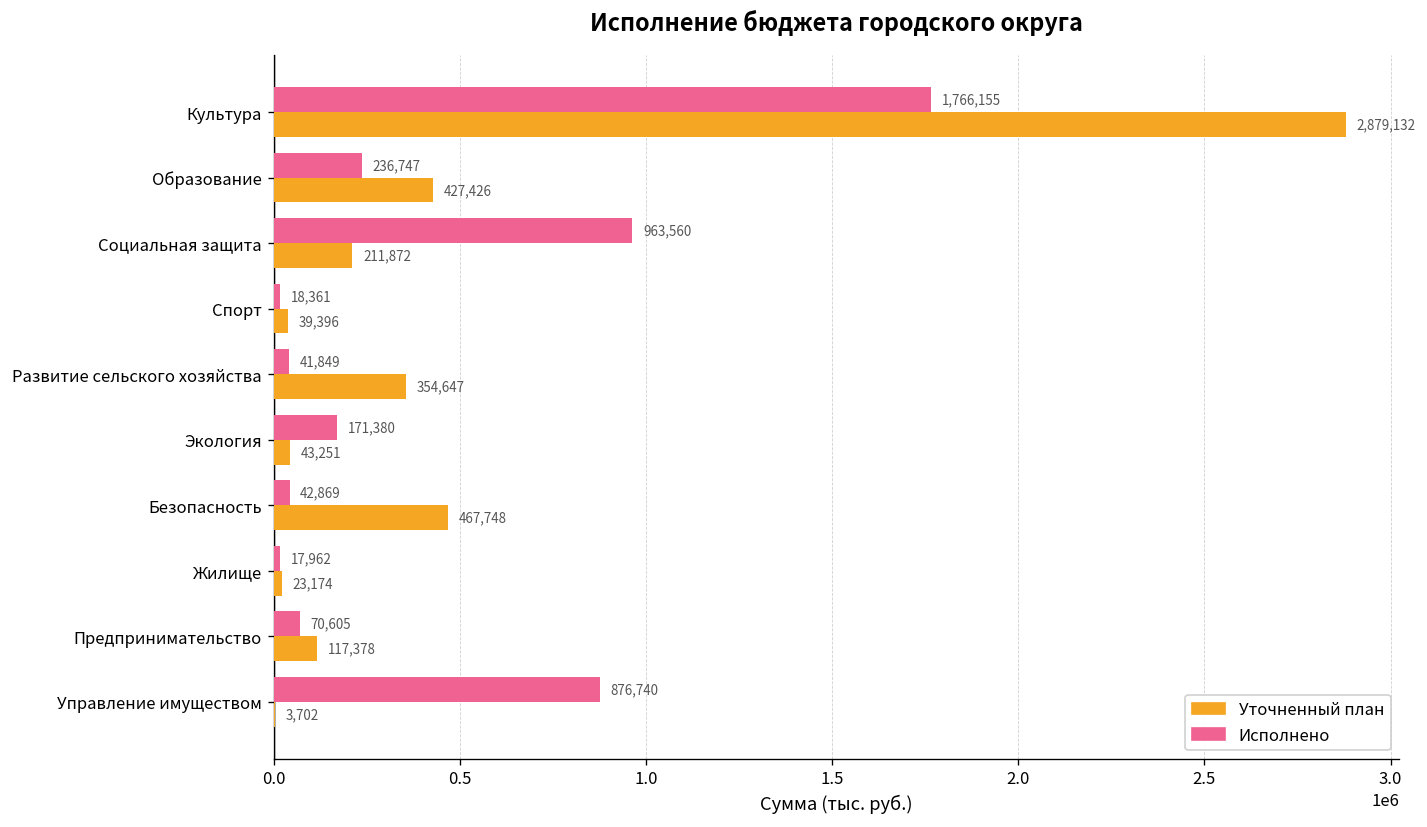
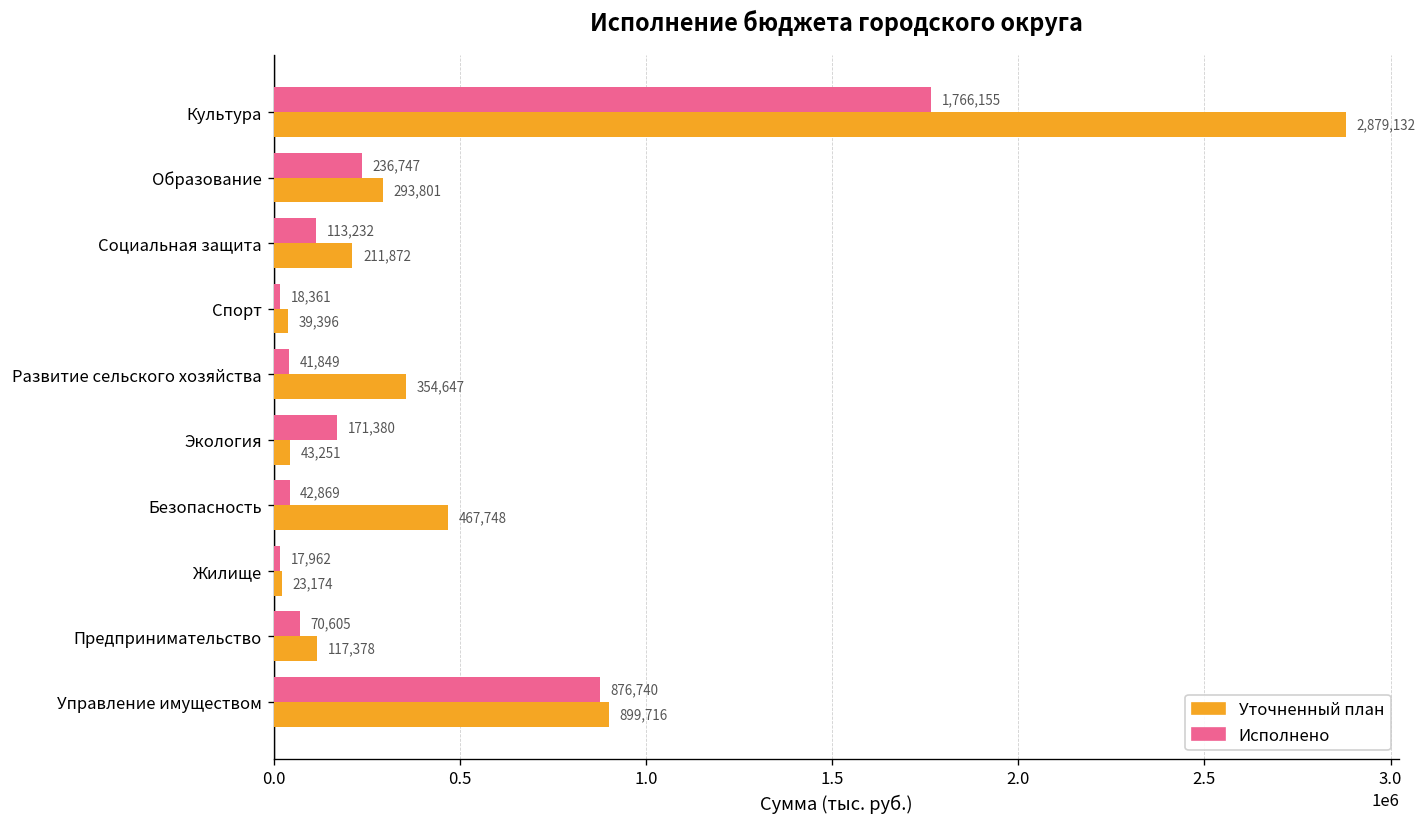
Уточненный план, Образование: 427,426 -> 293,801
Исполнено, Социальная защита: 963,560 -> 113,232
Уточненный план, Управление имуществом: 3,702 -> 899,716
